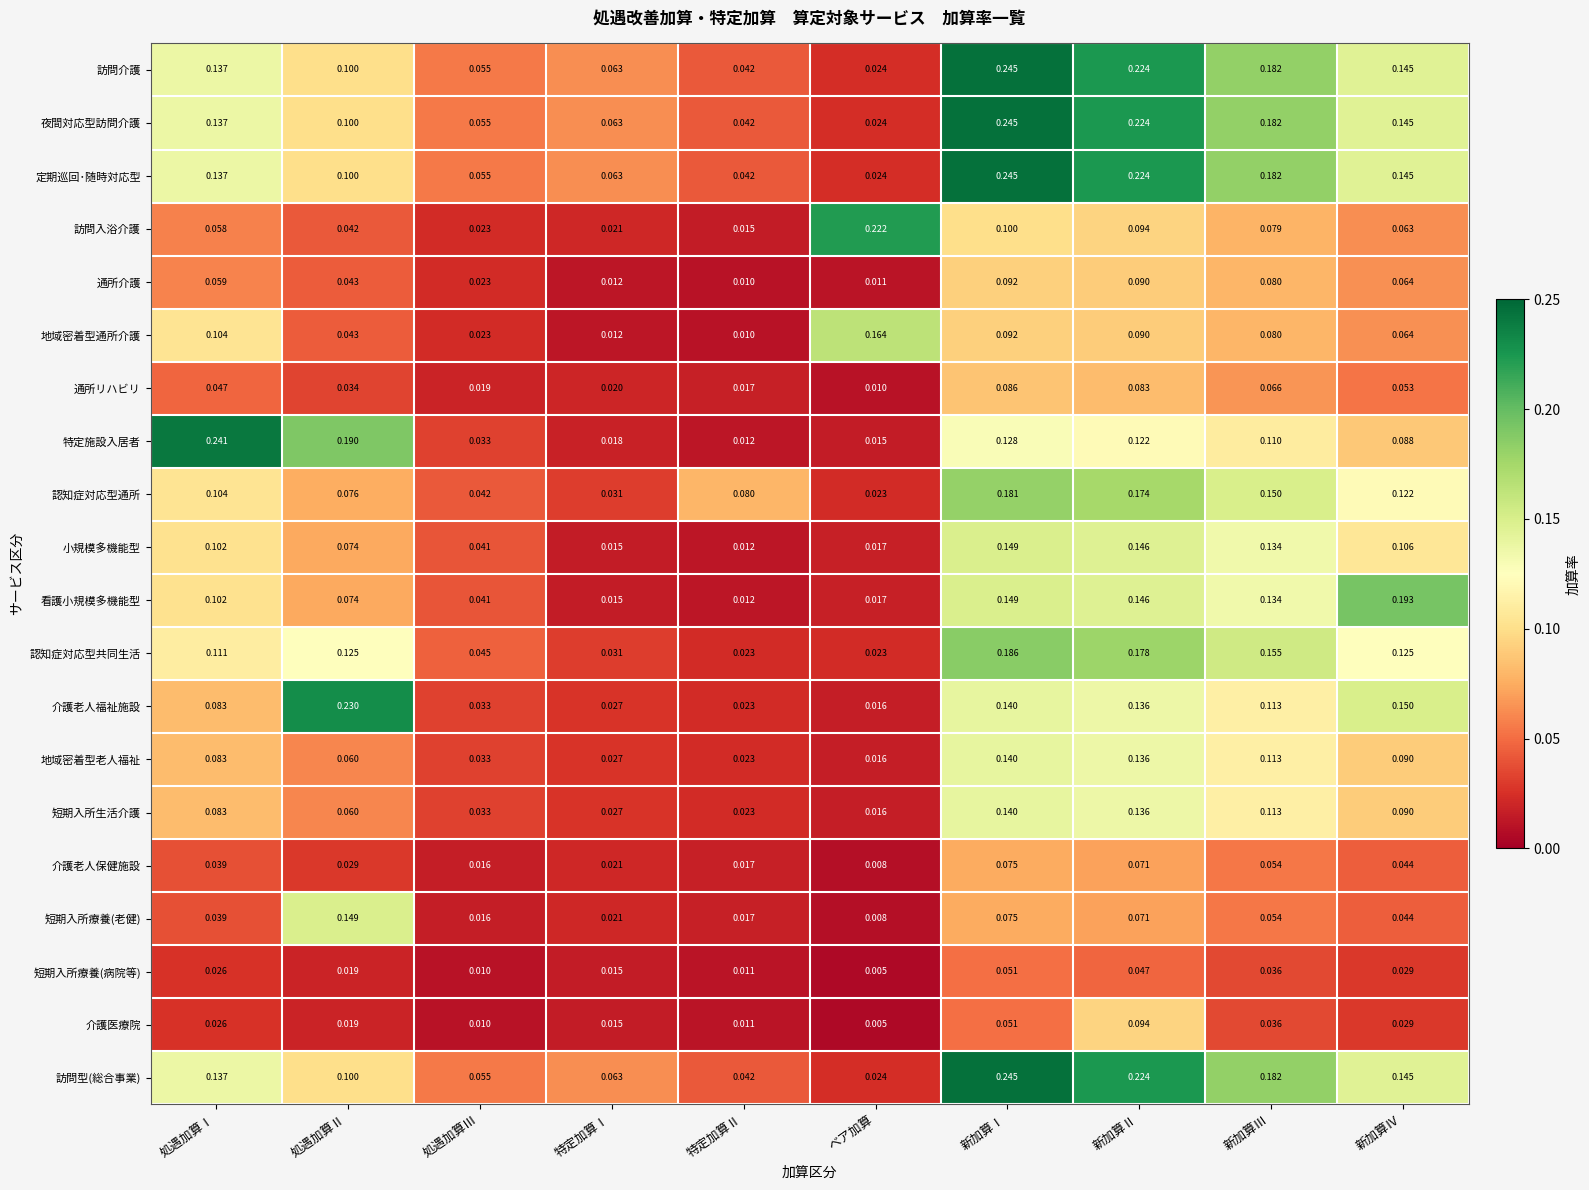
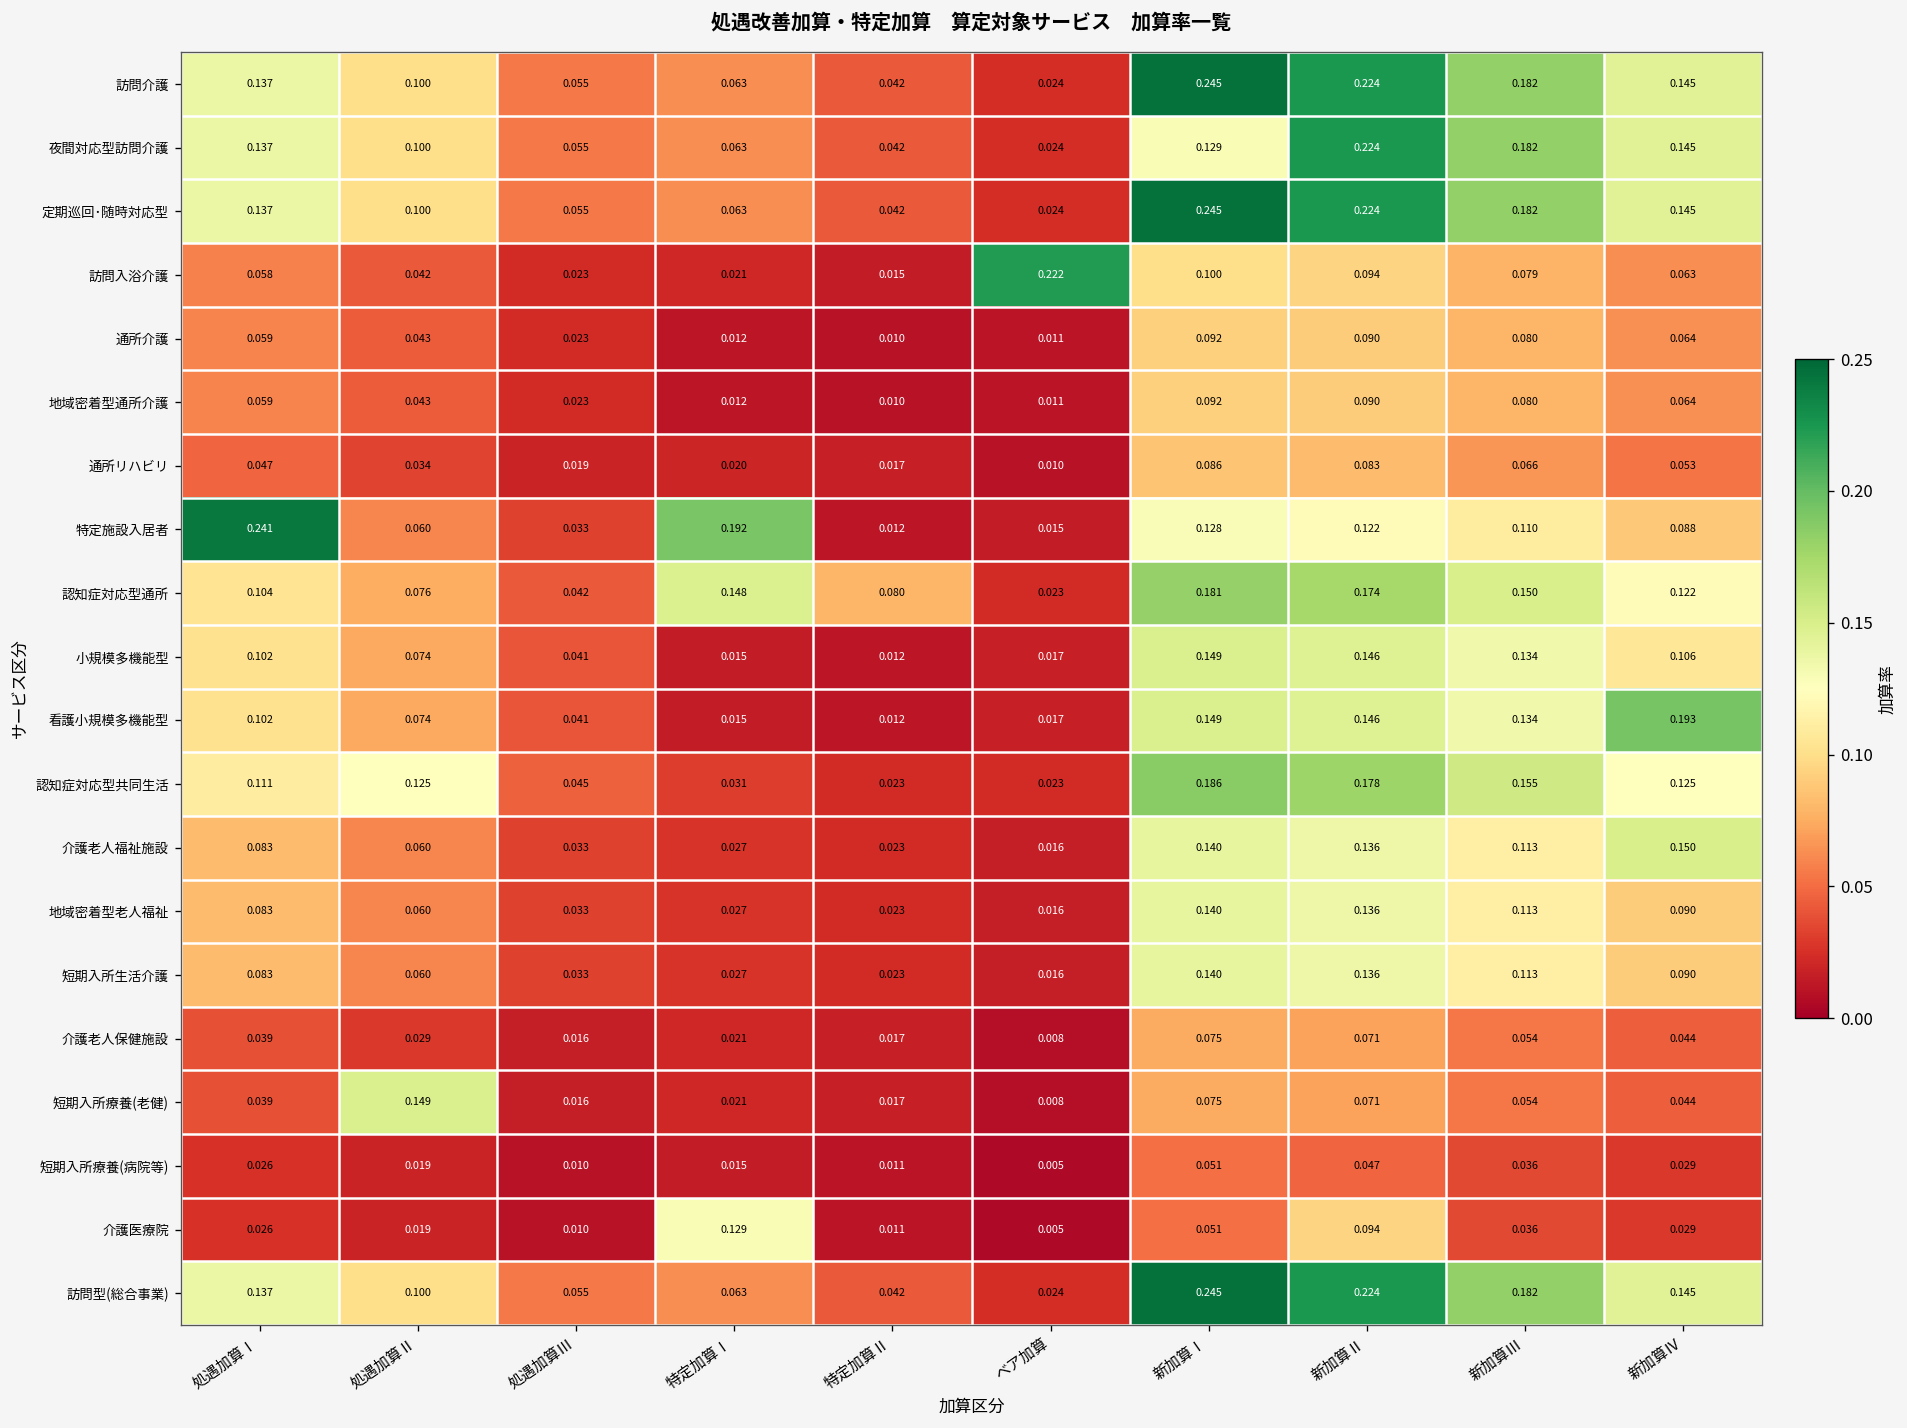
夜間対応型訪問介護, 新加算Ⅰ: 0.245 -> 0.129
地域密着型通所介護, 処遇加算Ⅰ: 0.104 -> 0.059
地域密着型通所介護, ベア加算: 0.164 -> 0.011
特定施設入居者, 処遇加算Ⅱ: 0.190 -> 0.060
特定施設入居者, 特定加算Ⅰ: 0.018 -> 0.192
認知症対応型通所, 特定加算Ⅰ: 0.031 -> 0.148
介護老人福祉施設, 処遇加算Ⅱ: 0.230 -> 0.060
介護医療院, 特定加算Ⅰ: 0.015 -> 0.129
